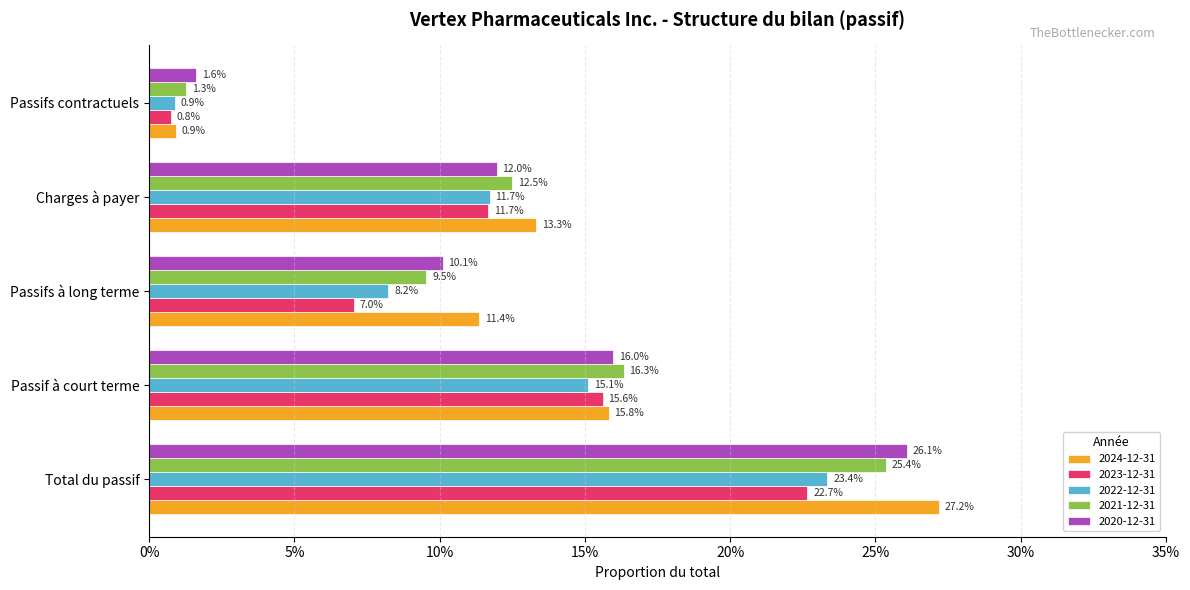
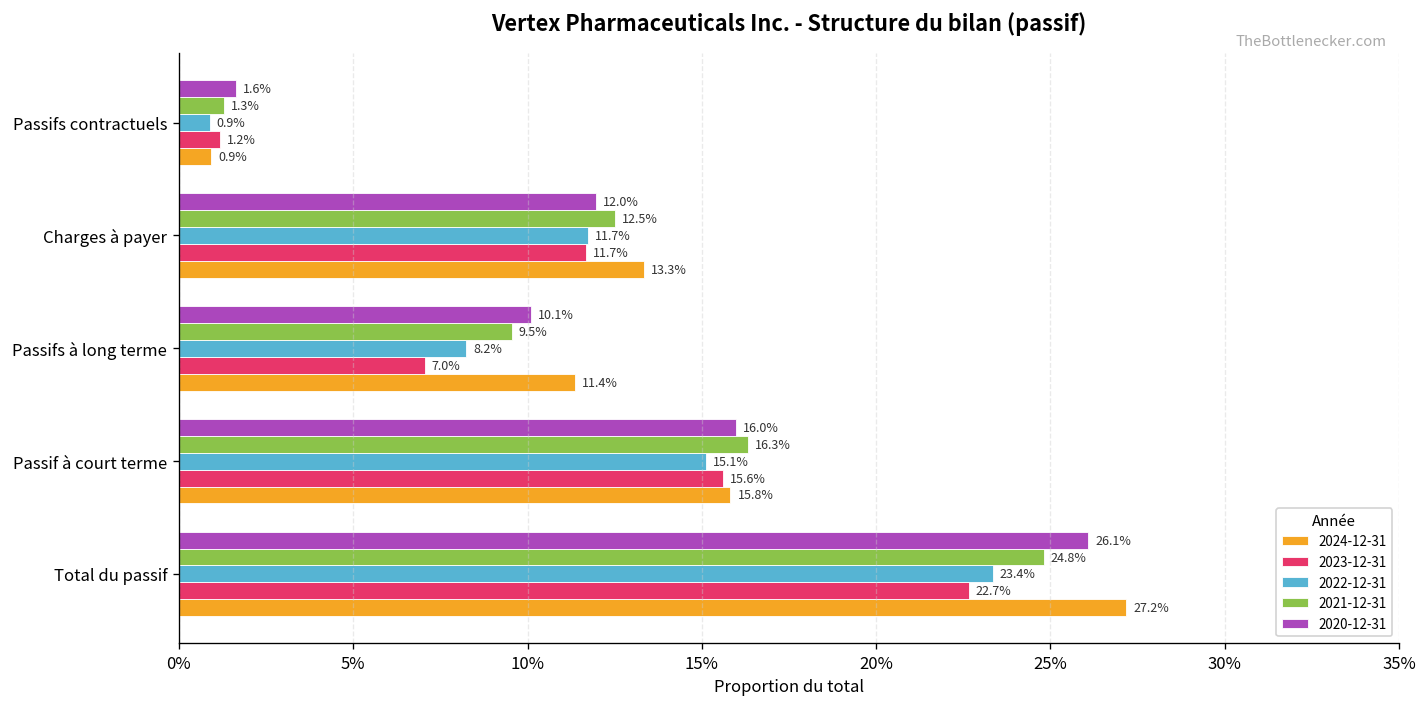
2023-12-31, Passifs contractuels: 0.8% -> 1.2%
2021-12-31, Total du passif: 25.4% -> 24.8%
